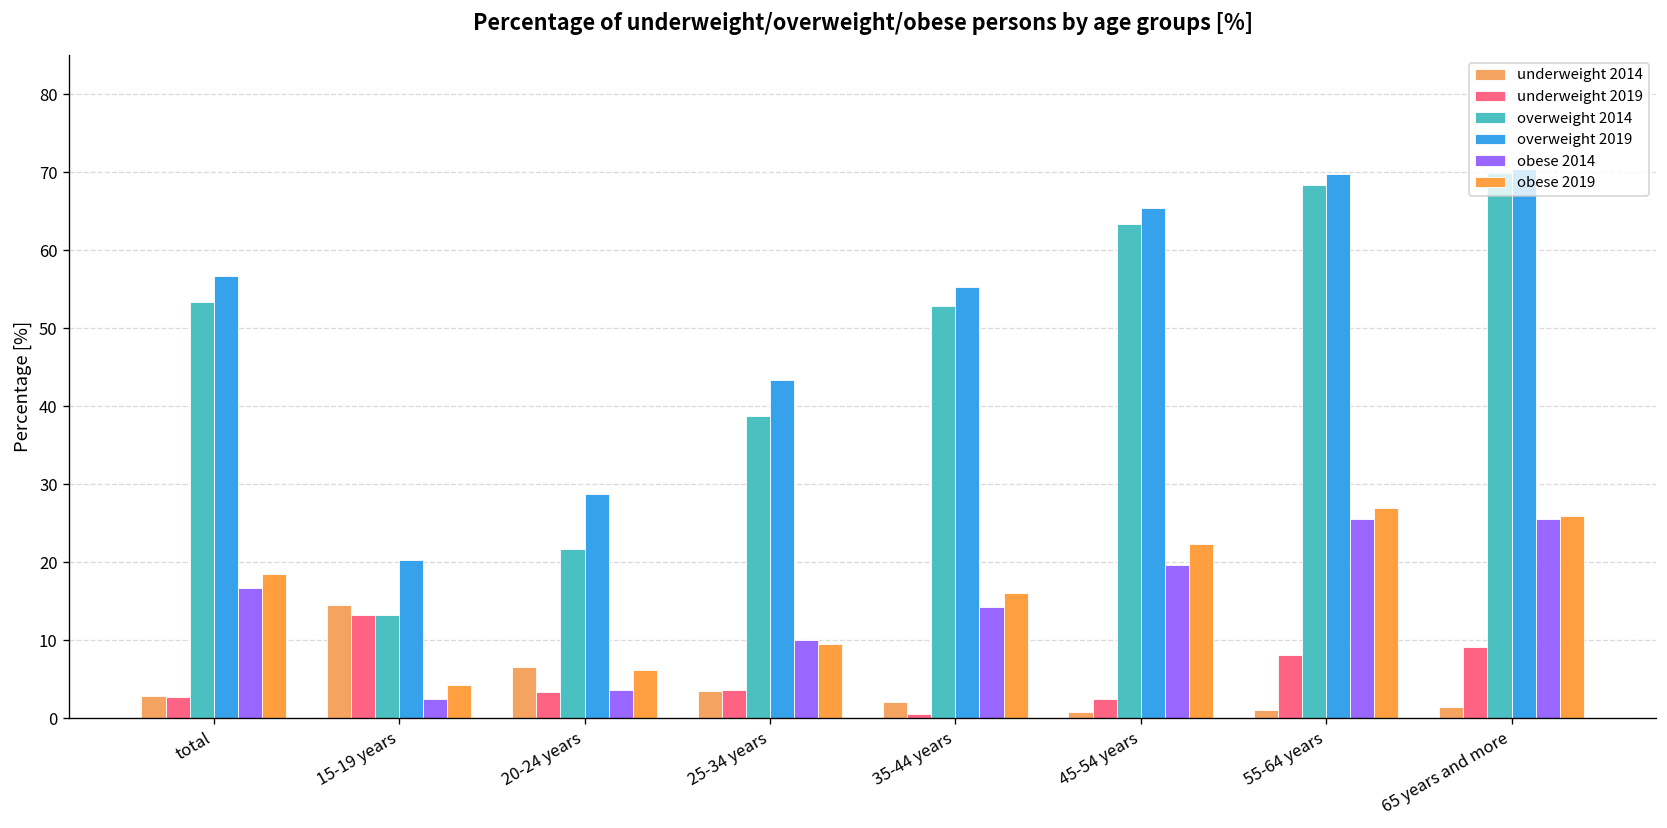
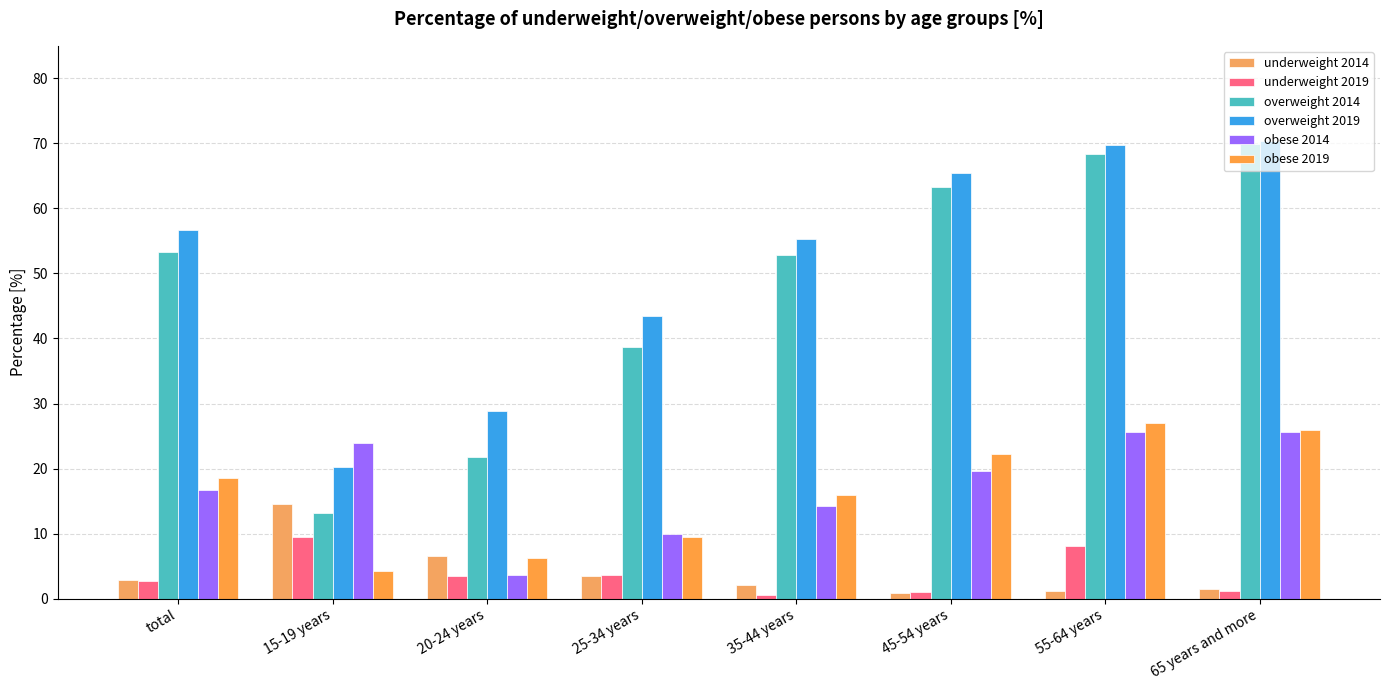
underweight 2019, 15-19 years: 13 -> 10
obese 2014, 15-19 years: 3 -> 24
underweight 2019, 45-54 years: 3 -> 1
underweight 2019, 65 years and more: 9 -> 1
